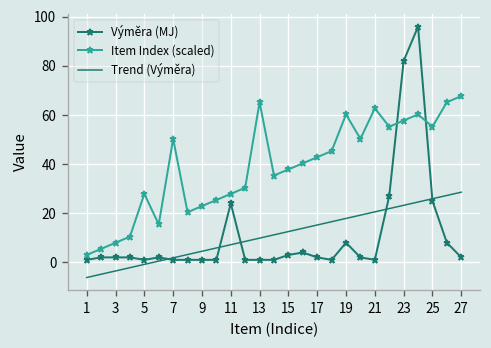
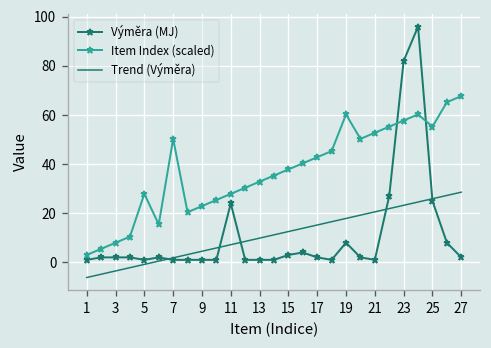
Item Index (scaled), 13: 65 -> 33
Item Index (scaled), 21: 63 -> 53
